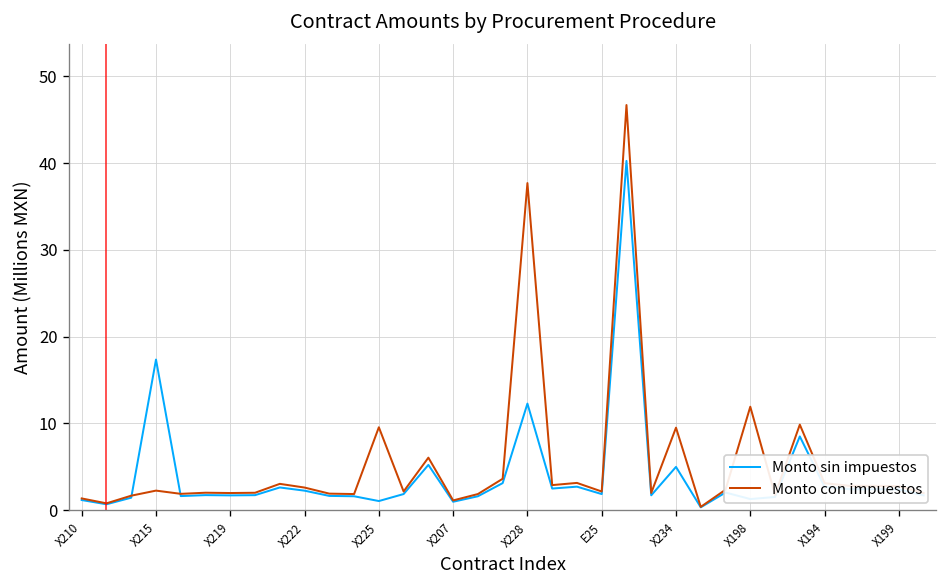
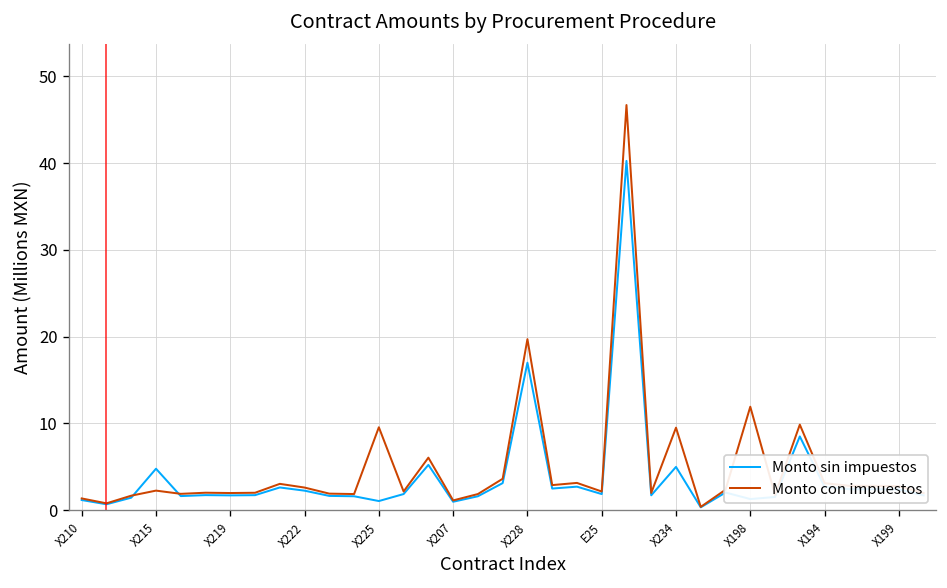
Monto sin impuestos, X215: 17 -> 5
Monto sin impuestos, X228: 12 -> 17
Monto con impuestos, X228: 38 -> 20
